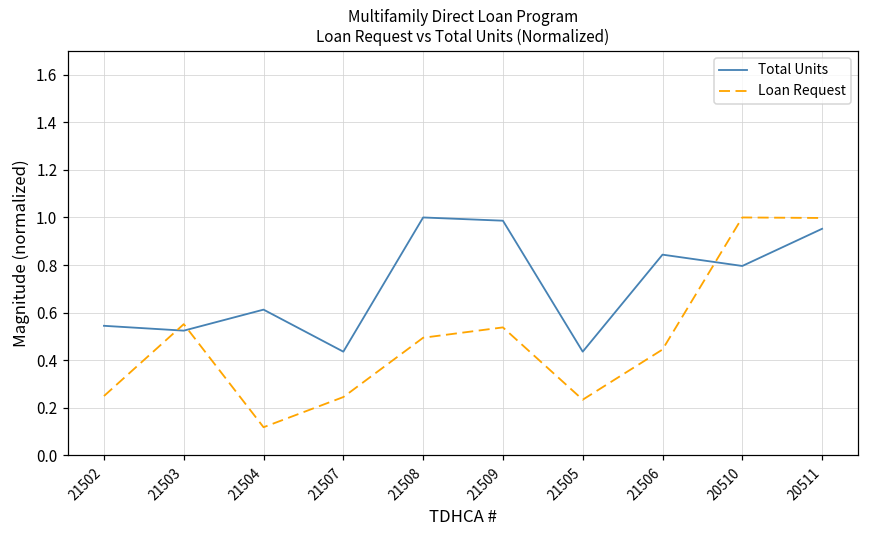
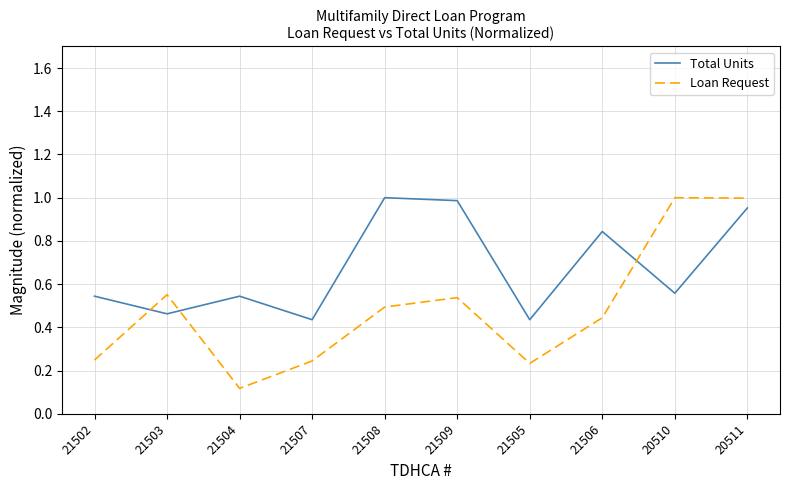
Total Units, 21503: 0.52 -> 0.46
Total Units, 21504: 0.61 -> 0.54
Total Units, 20510: 0.80 -> 0.56
